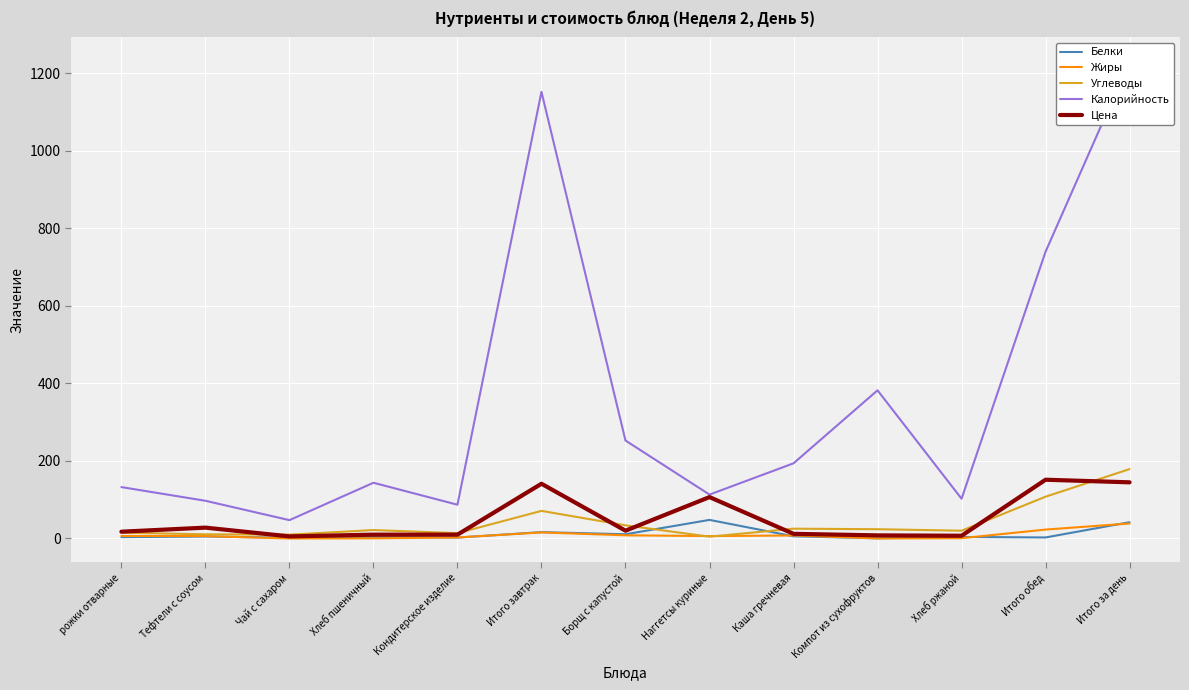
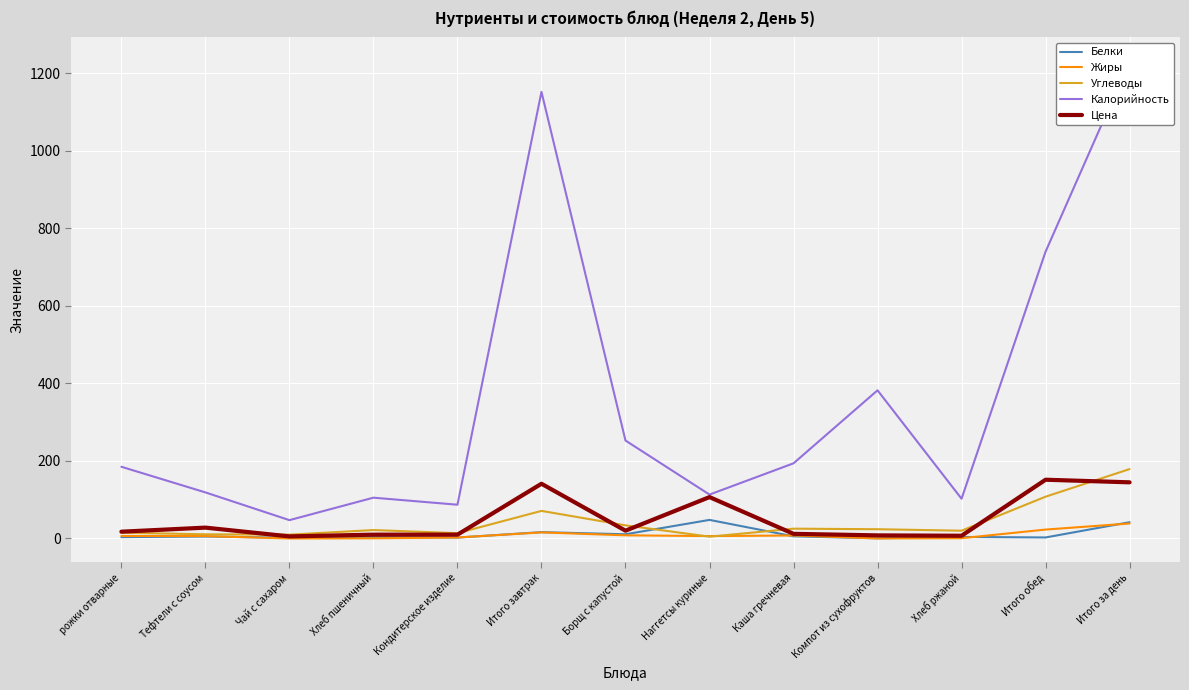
Калорийность, рожки отварные: 130 -> 180
Калорийность, Тефтели с соусом: 100 -> 120
Калорийность, Хлеб пшеничный: 140 -> 110
